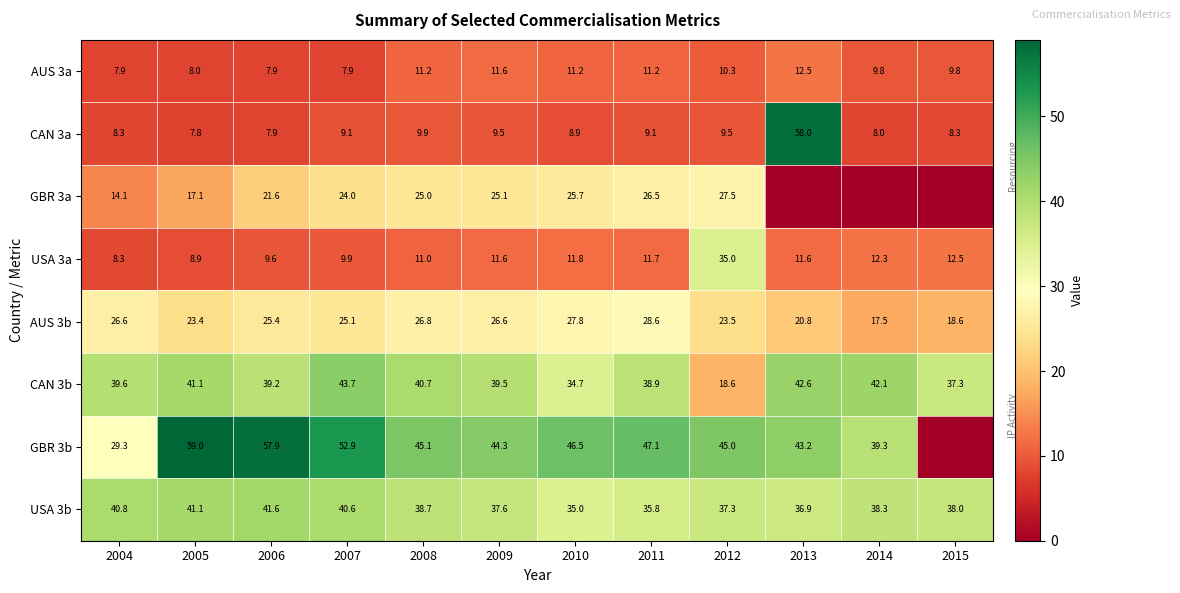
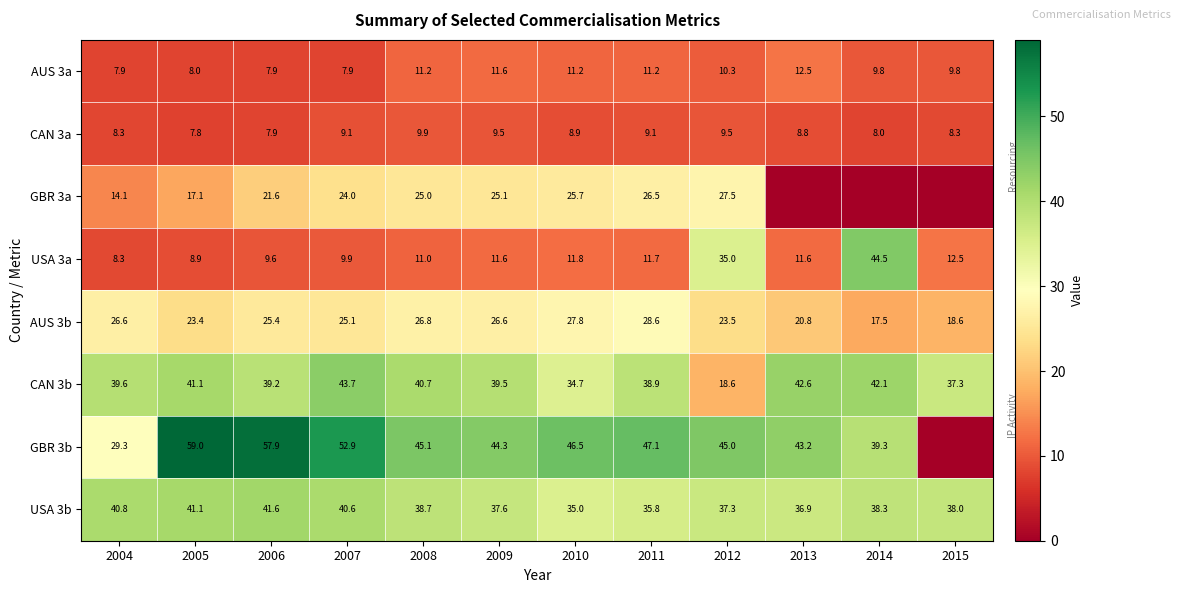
CAN 3a, 2013: 58.0 -> 8.8
USA 3a, 2014: 12.3 -> 44.5
